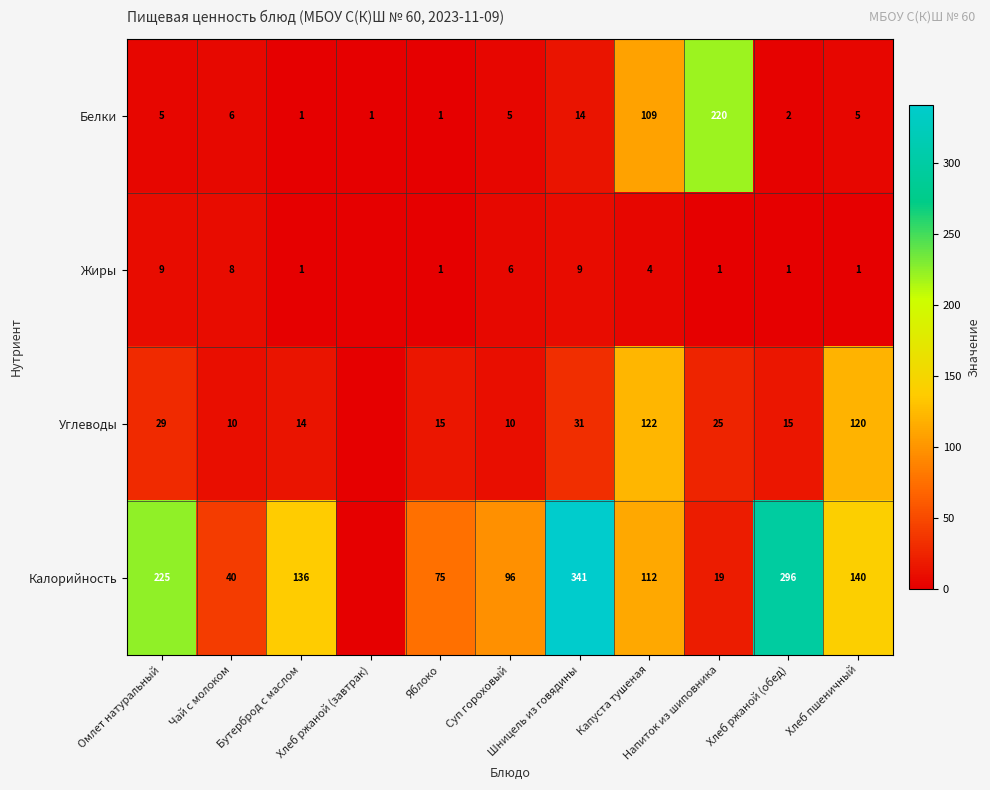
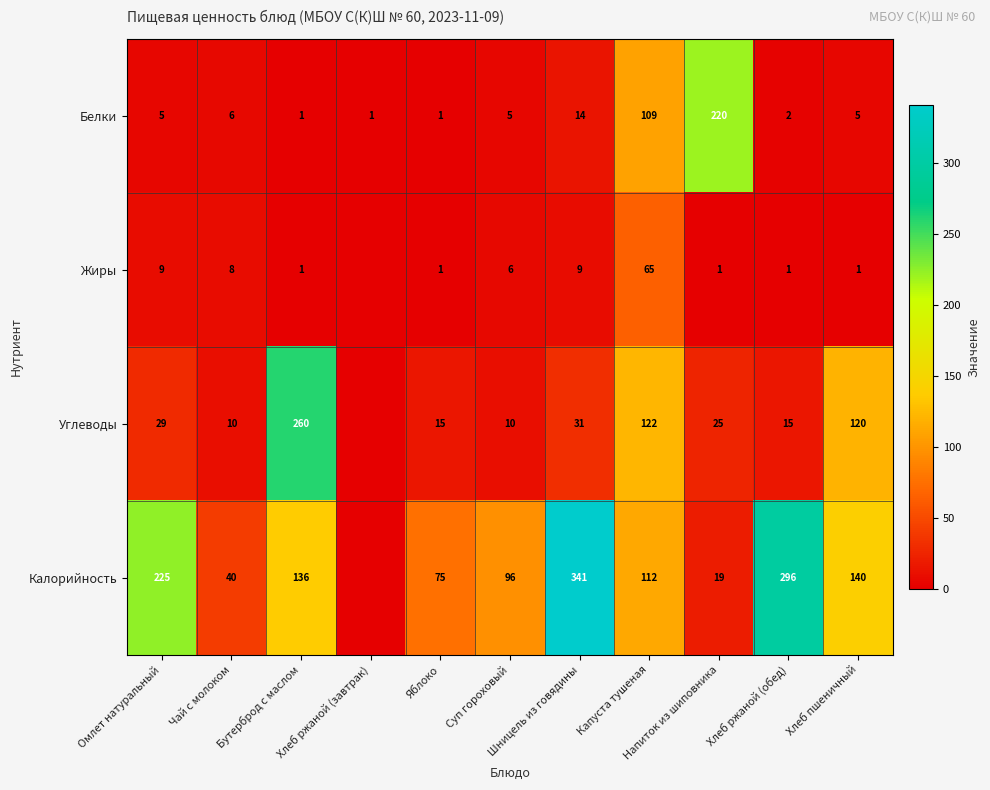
Жиры, Капуста тушеная: 4 -> 65
Углеводы, Бутерброд с маслом: 14 -> 260
